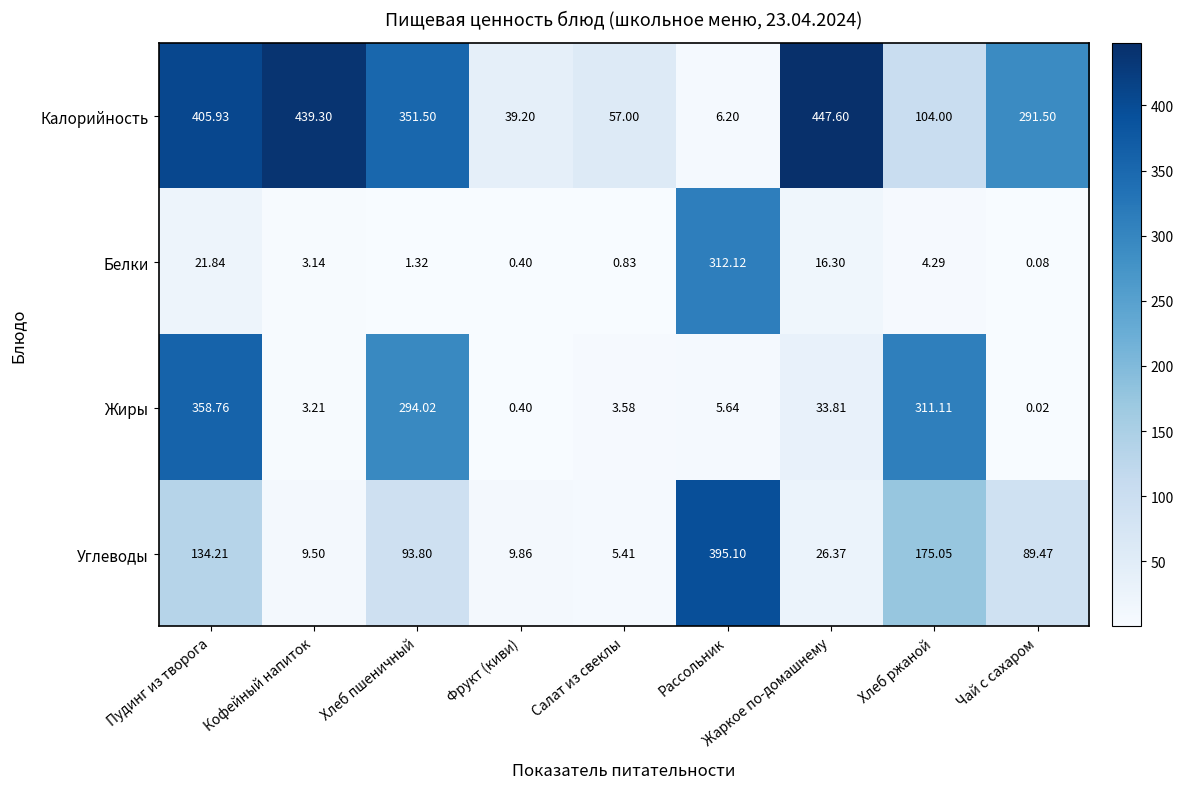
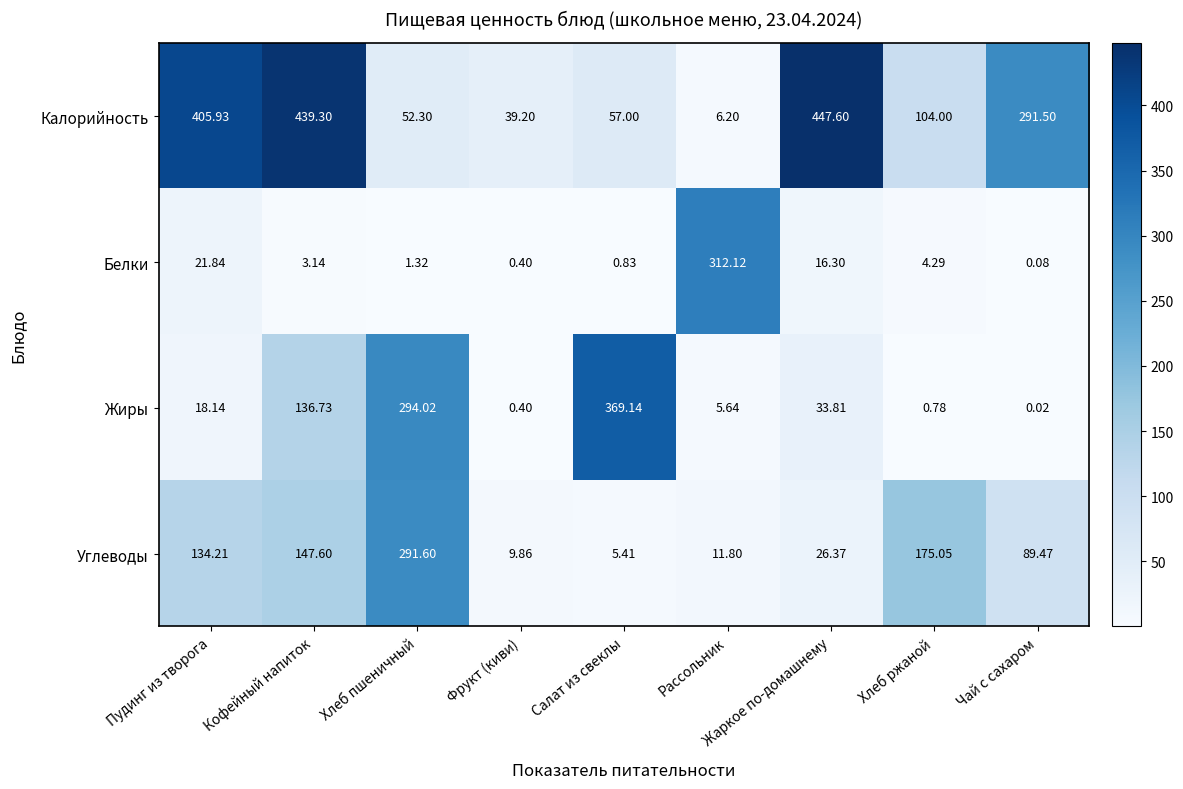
Калорийность, Хлеб пшеничный: 351.50 -> 52.30
Жиры, Пудинг из творога: 358.76 -> 18.14
Жиры, Кофейный напиток: 3.21 -> 136.73
Жиры, Салат из свеклы: 3.58 -> 369.14
Жиры, Хлеб ржаной: 311.11 -> 0.78
Углеводы, Кофейный напиток: 9.50 -> 147.60
Углеводы, Хлеб пшеничный: 93.80 -> 291.60
Углеводы, Рассольник: 395.10 -> 11.80
